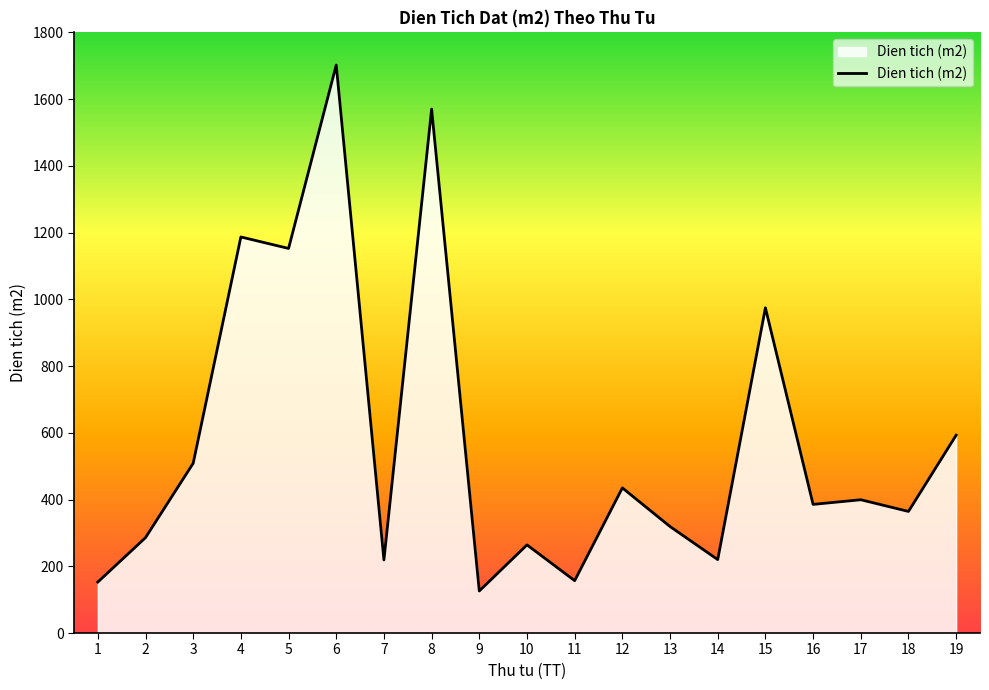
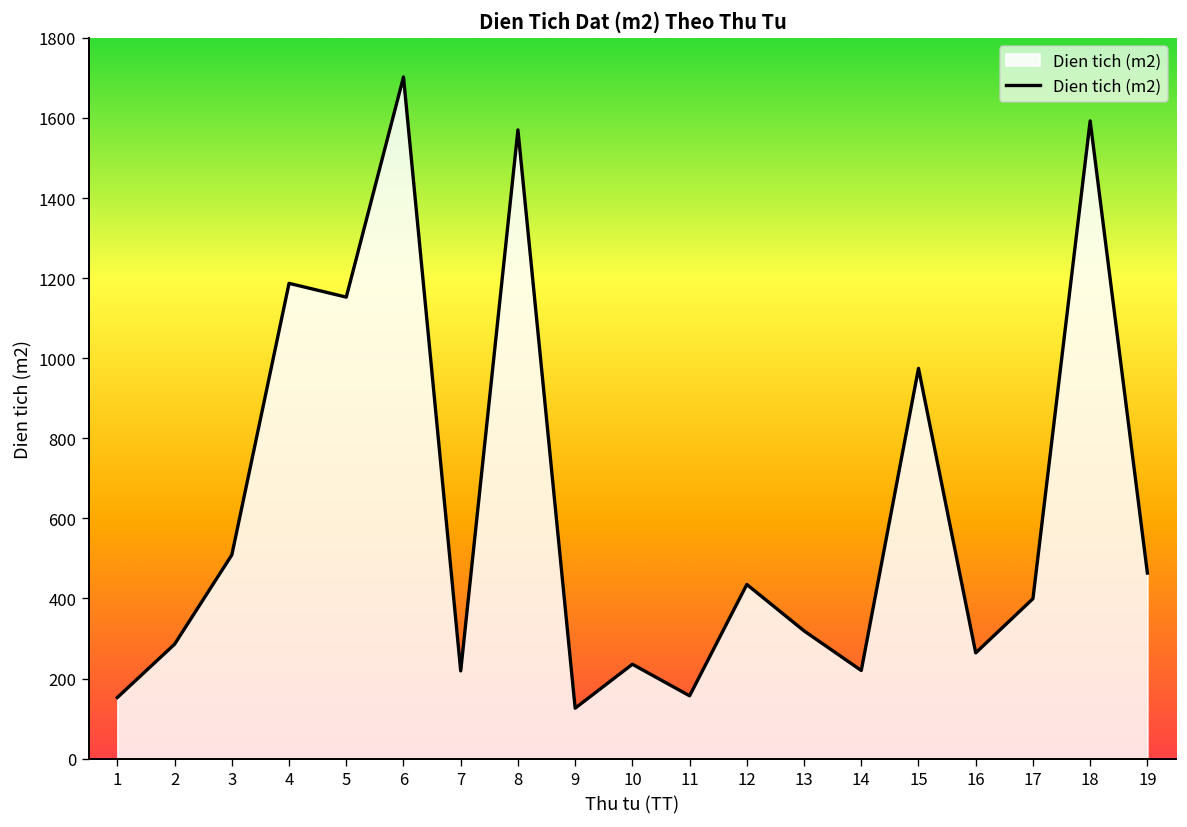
10: 260 -> 240
16: 390 -> 260
18: 360 -> 1590
19: 590 -> 460
